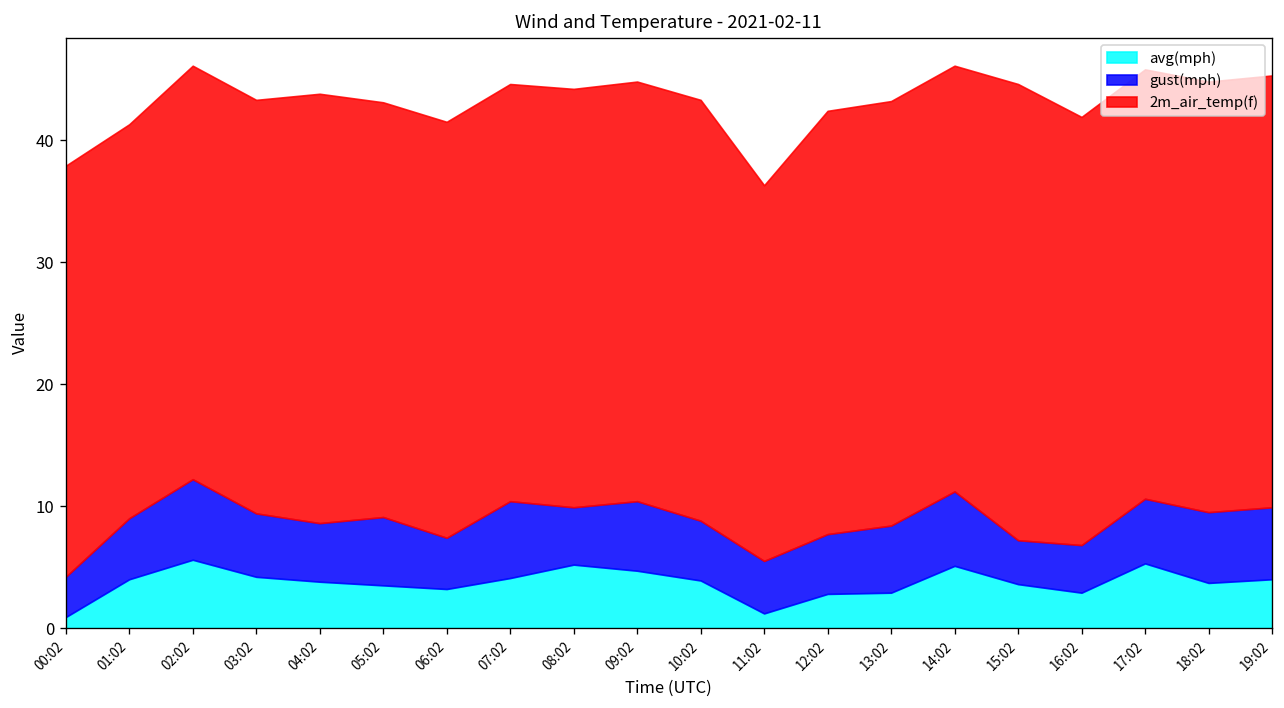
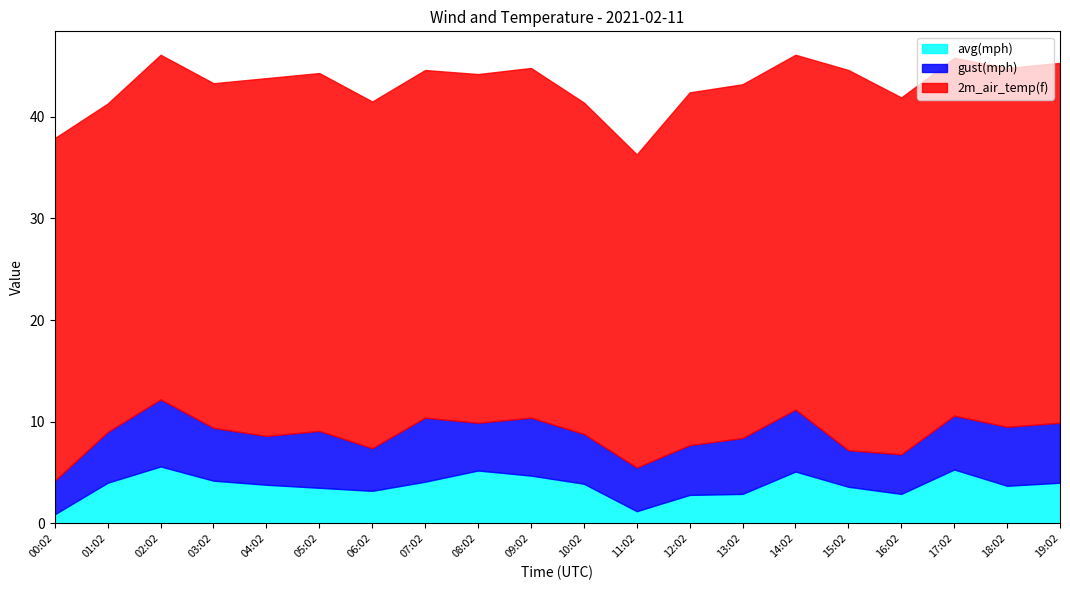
2m_air_temp(f), 05:02: 34.0 -> 35.2
2m_air_temp(f), 10:02: 34.5 -> 32.6
